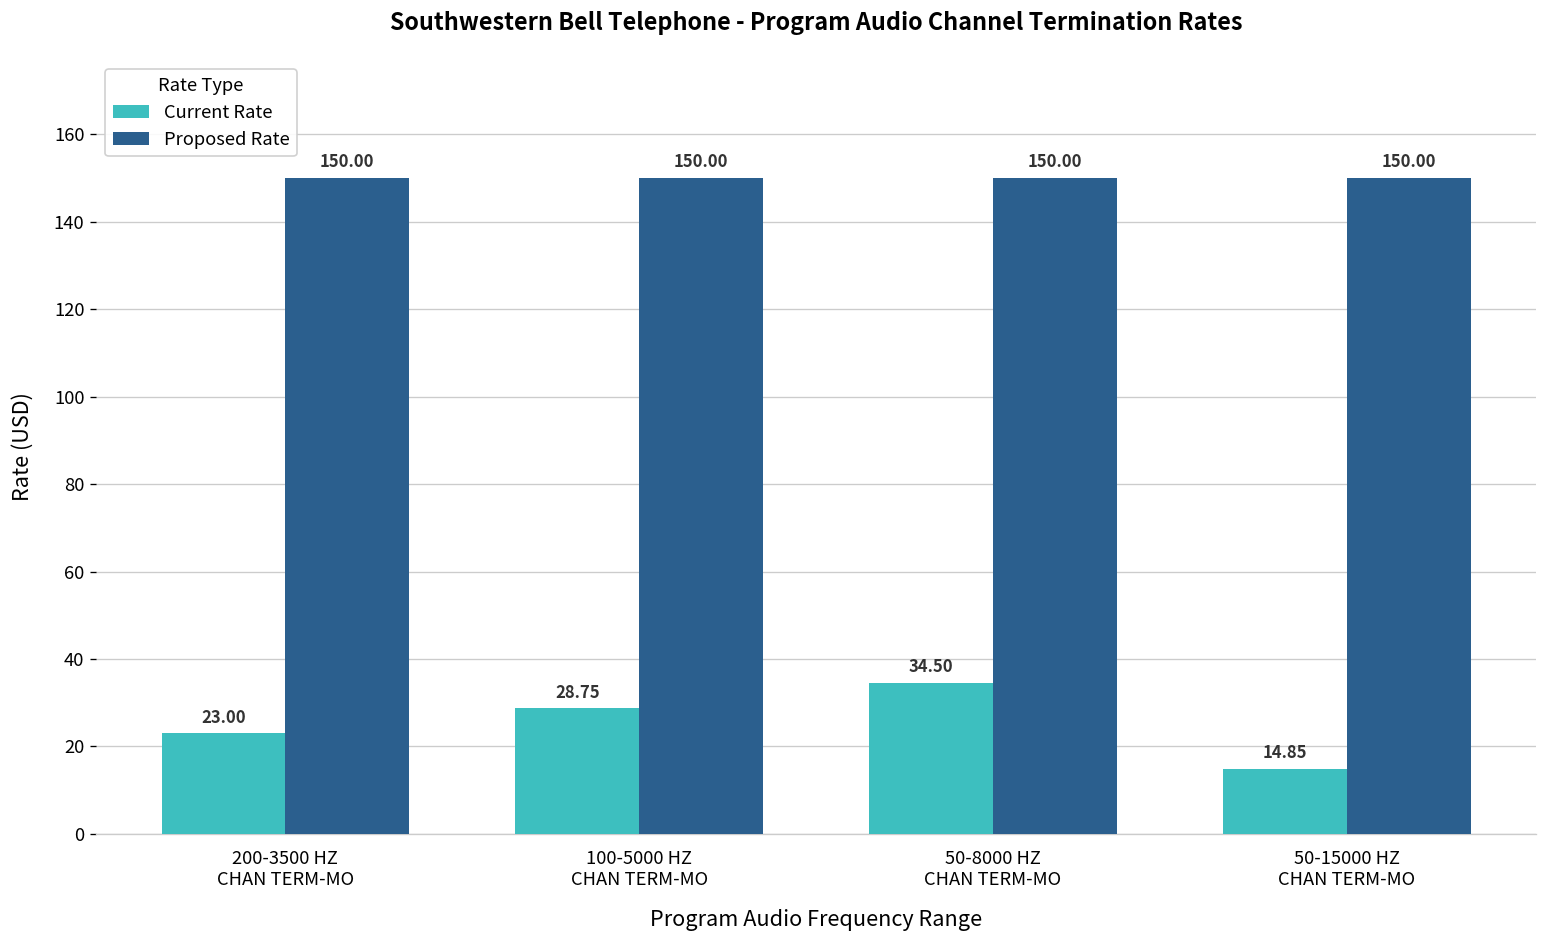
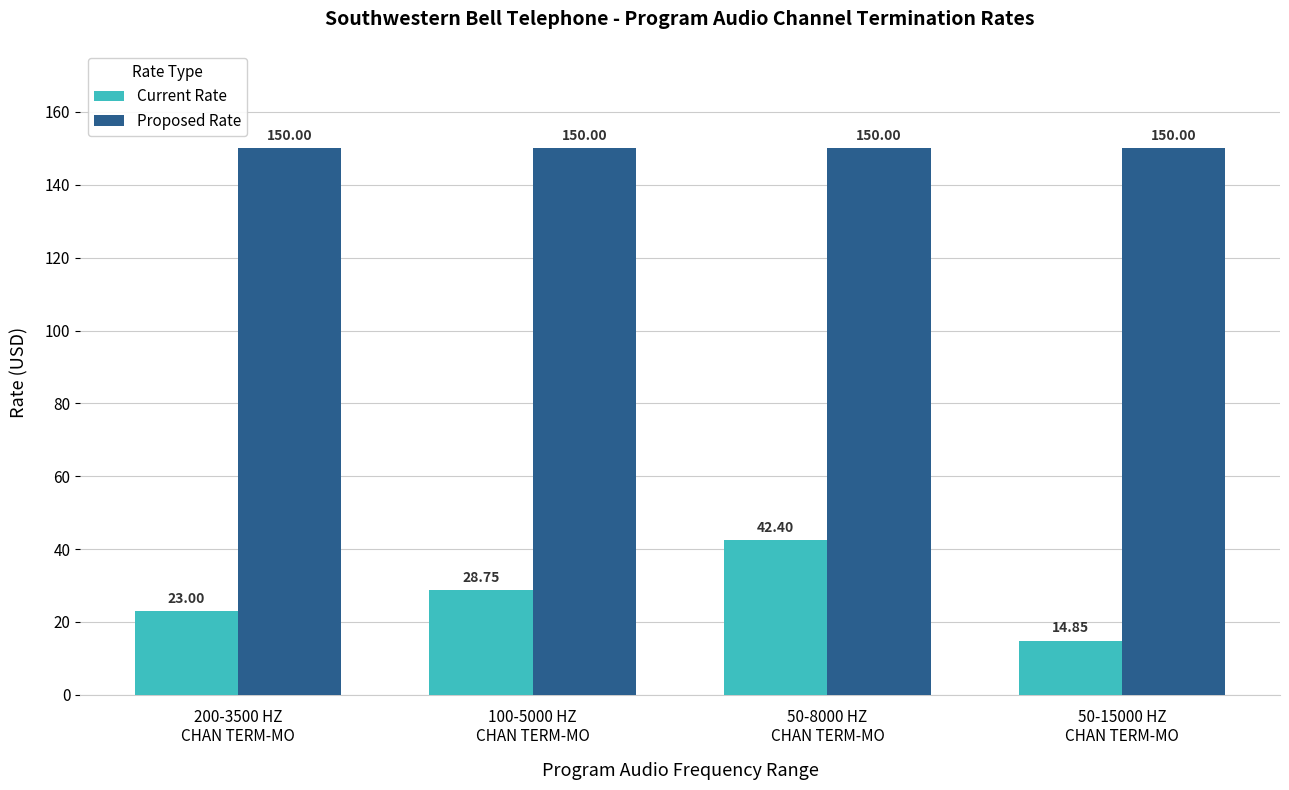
Current Rate, 50-8000 HZ CHAN TERM-MO: 34.50 -> 42.40
